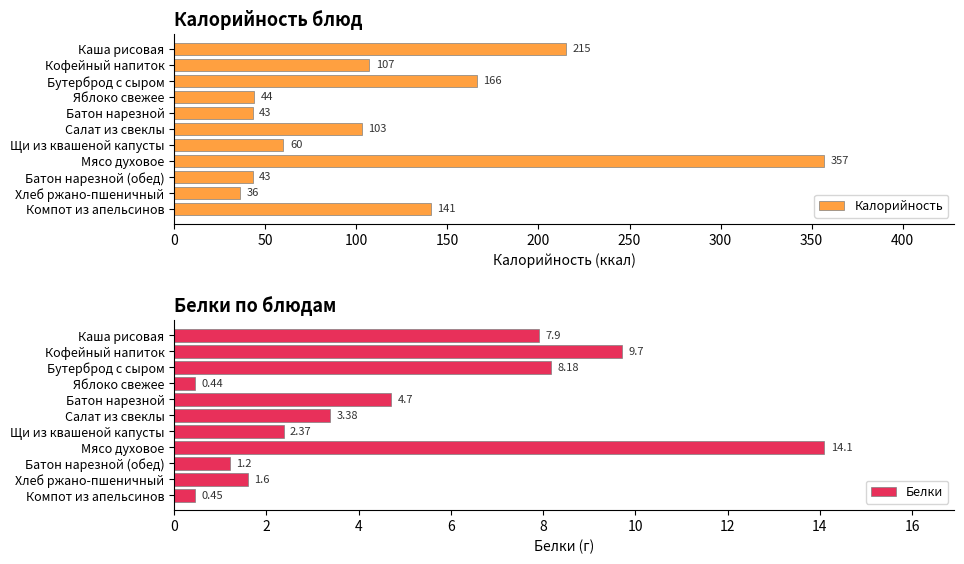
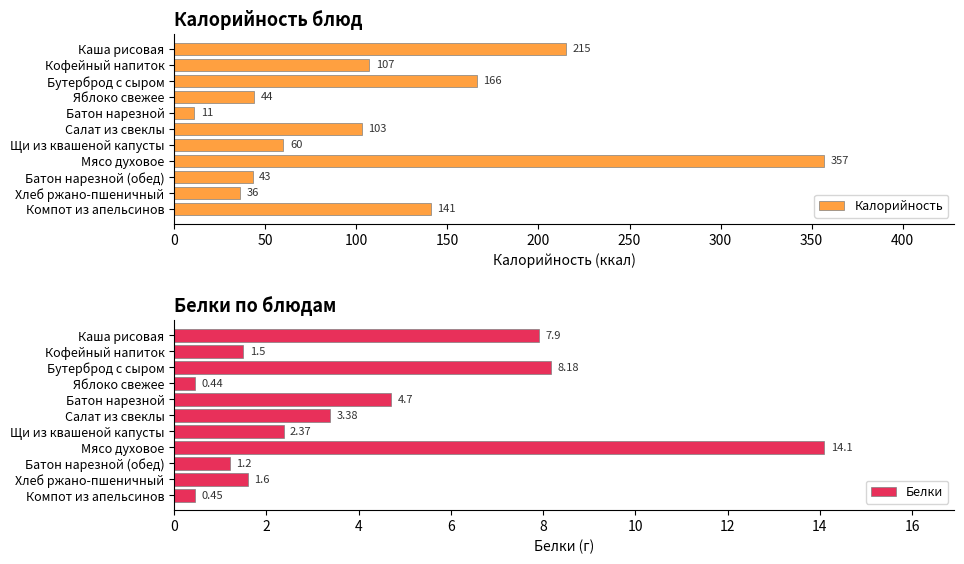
Калорийность блюд, Батон нарезной: 43 -> 11
Белки по блюдам, Кофейный напиток: 9.7 -> 1.5
